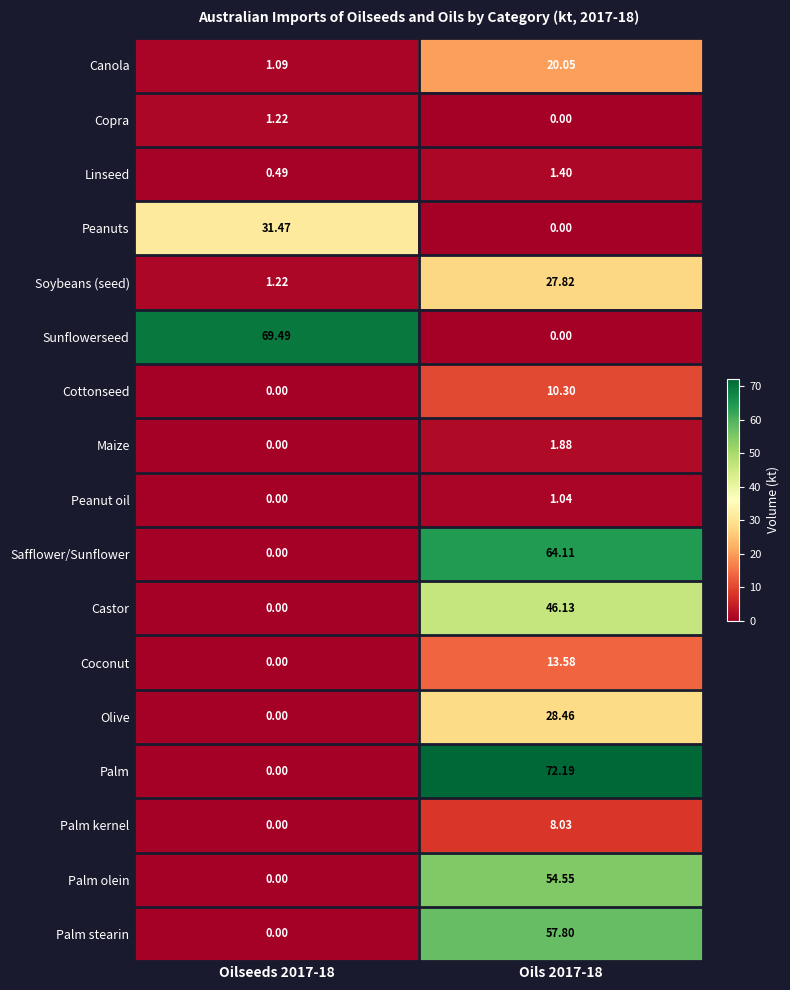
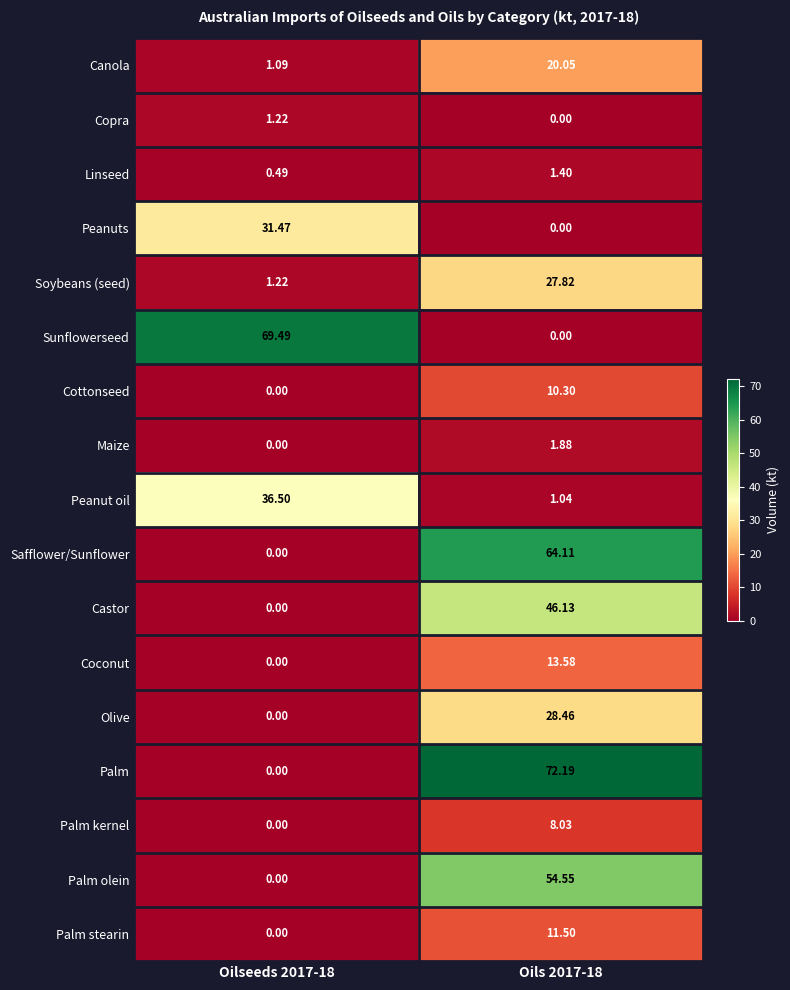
Peanut oil, Oilseeds 2017-18: 0.00 -> 36.50
Palm stearin, Oils 2017-18: 57.80 -> 11.50
